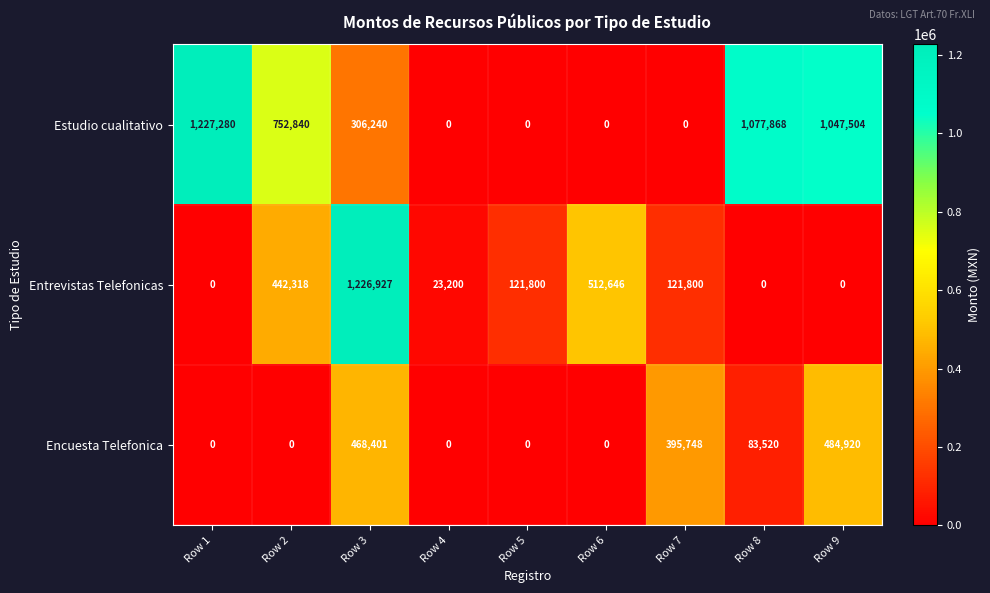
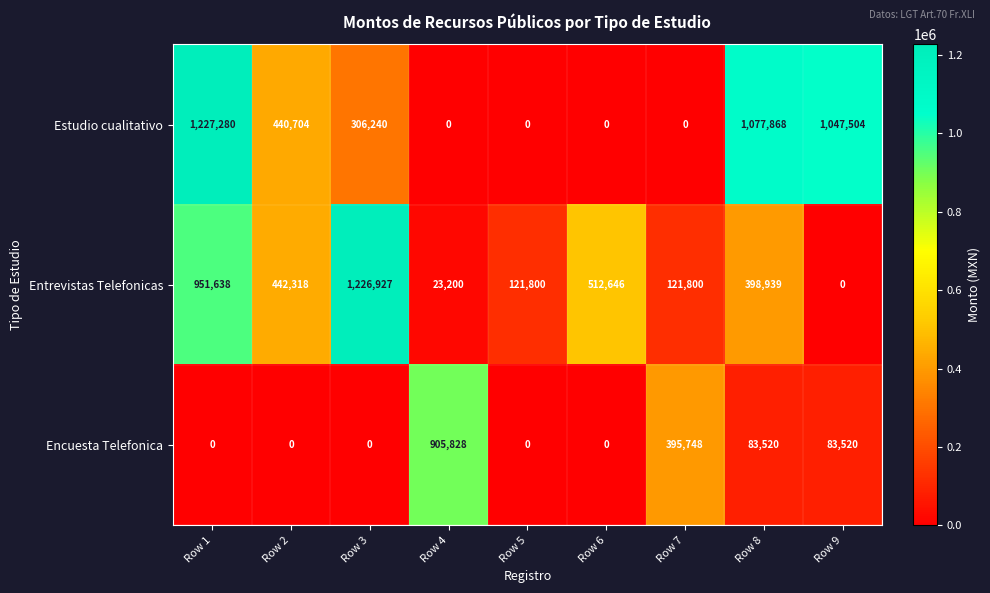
Estudio cualitativo, Row 2: 752,840 -> 440,704
Entrevistas Telefonicas, Row 1: 0 -> 951,638
Entrevistas Telefonicas, Row 8: 0 -> 398,939
Encuesta Telefonica, Row 3: 468,401 -> 0
Encuesta Telefonica, Row 4: 0 -> 905,828
Encuesta Telefonica, Row 9: 484,920 -> 83,520
